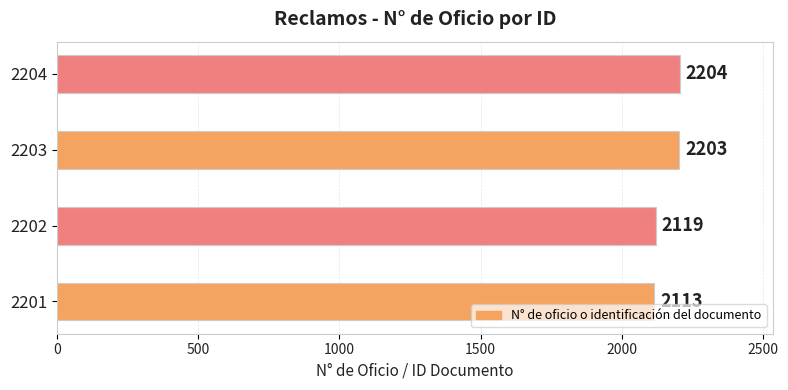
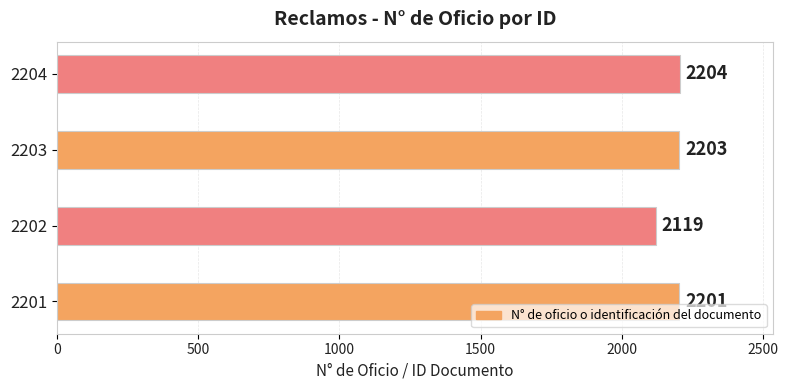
2201: 2110 -> 2200
